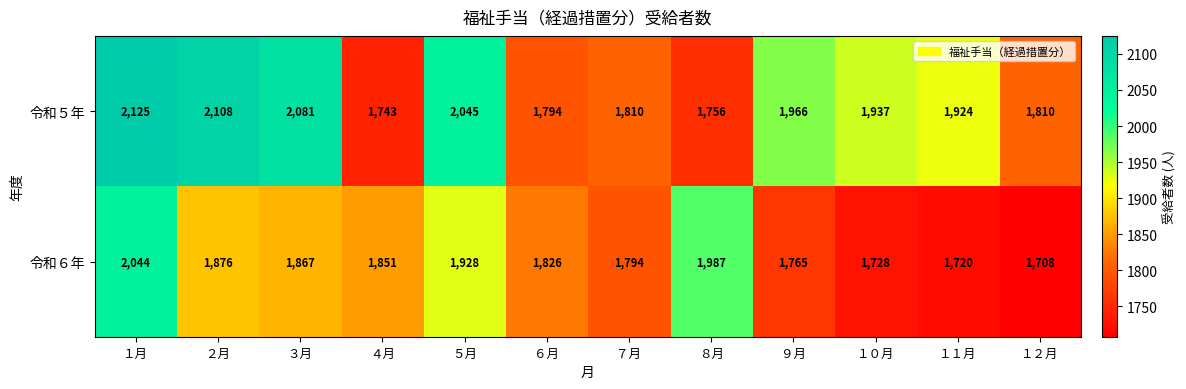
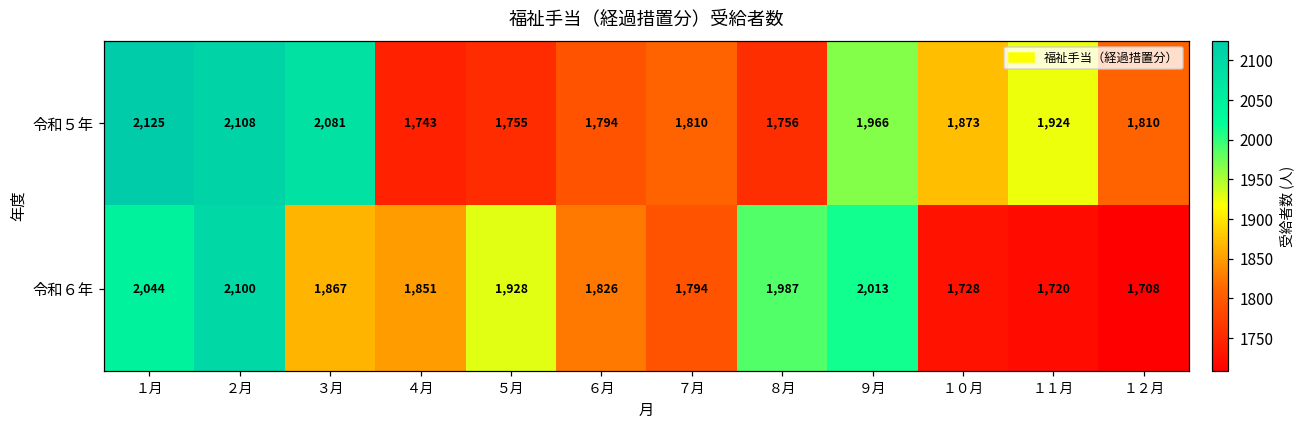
令和５年, ５月: 2,045 -> 1,755
令和５年, １０月: 1,937 -> 1,873
令和６年, ２月: 1,876 -> 2,100
令和６年, ９月: 1,765 -> 2,013
